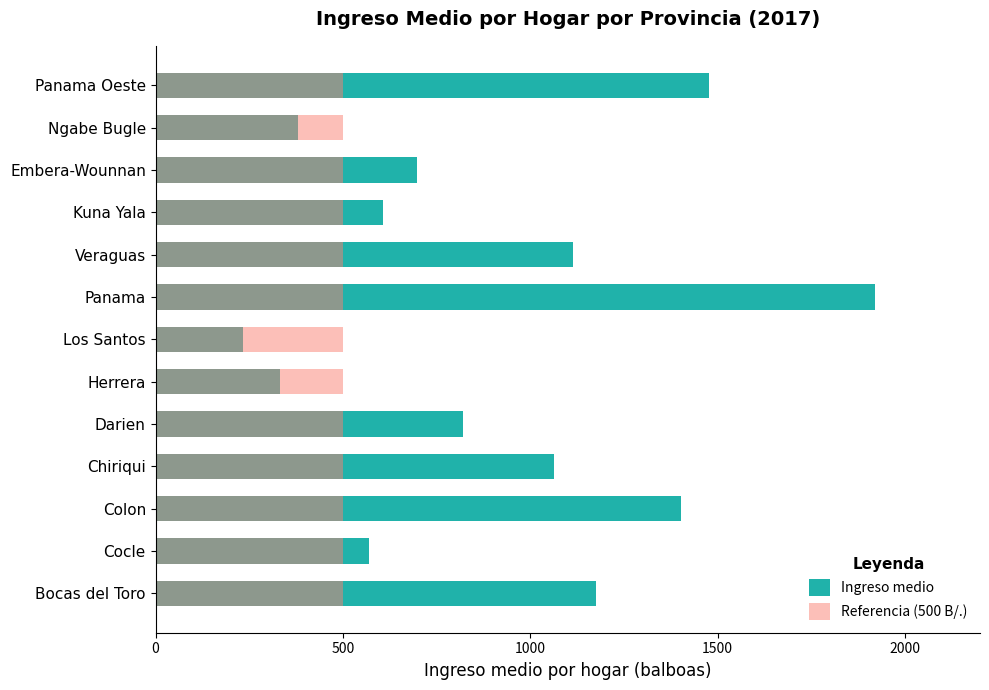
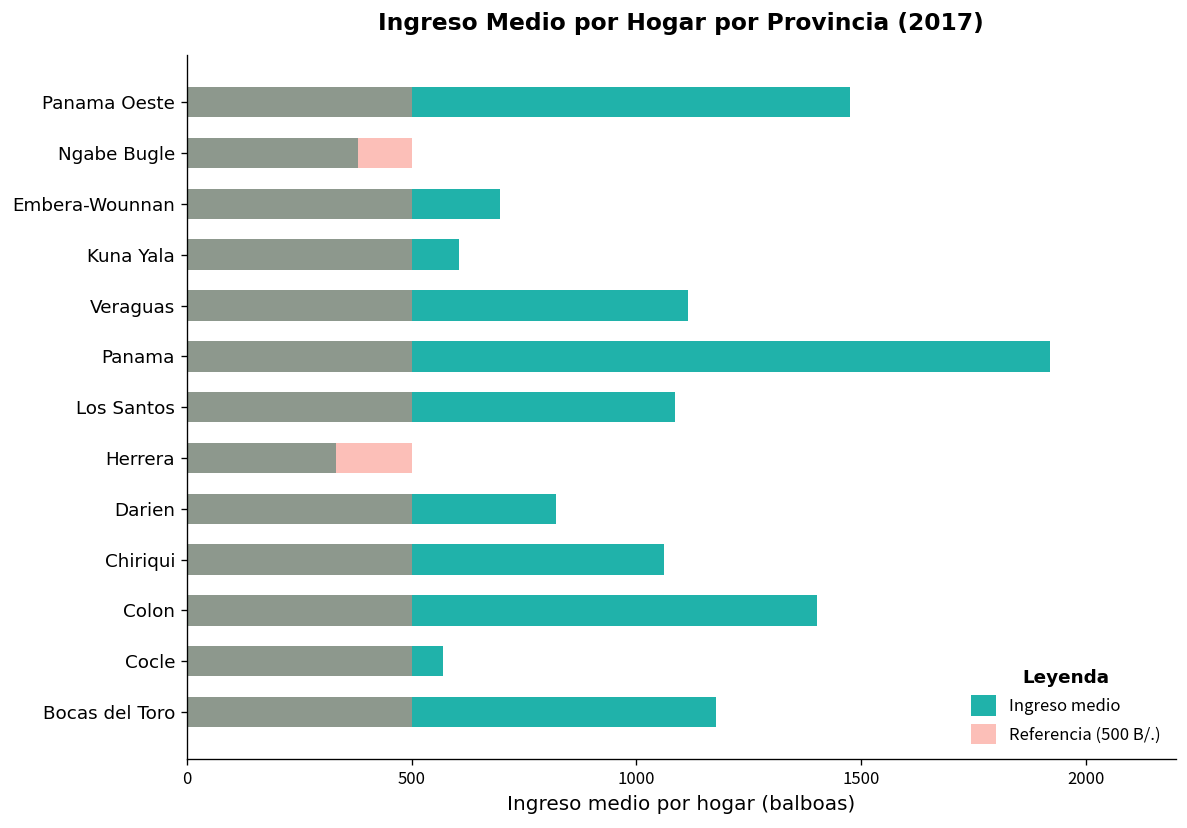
Ingreso medio, Los Santos: 230 -> 1090
